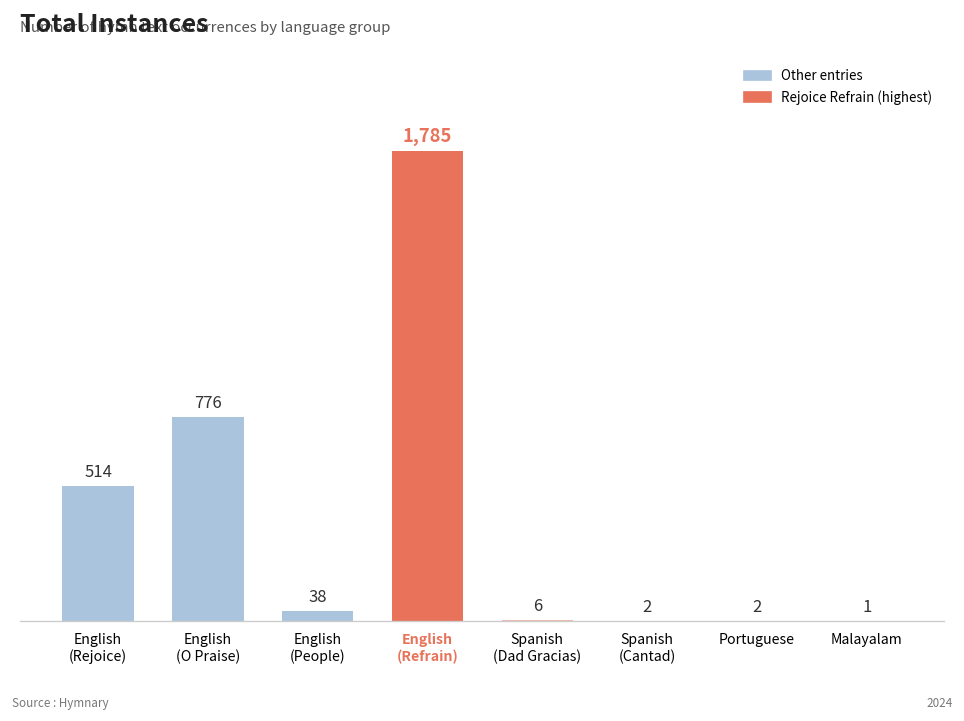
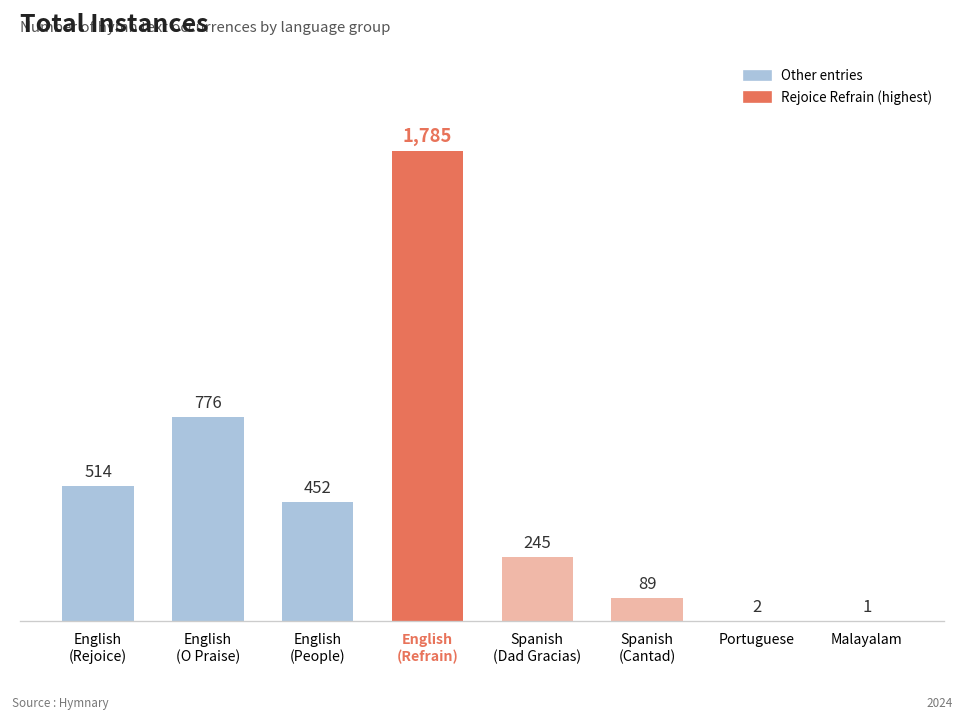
English (People): 38 -> 452
Spanish (Dad Gracias): 6 -> 245
Spanish (Cantad): 2 -> 89
